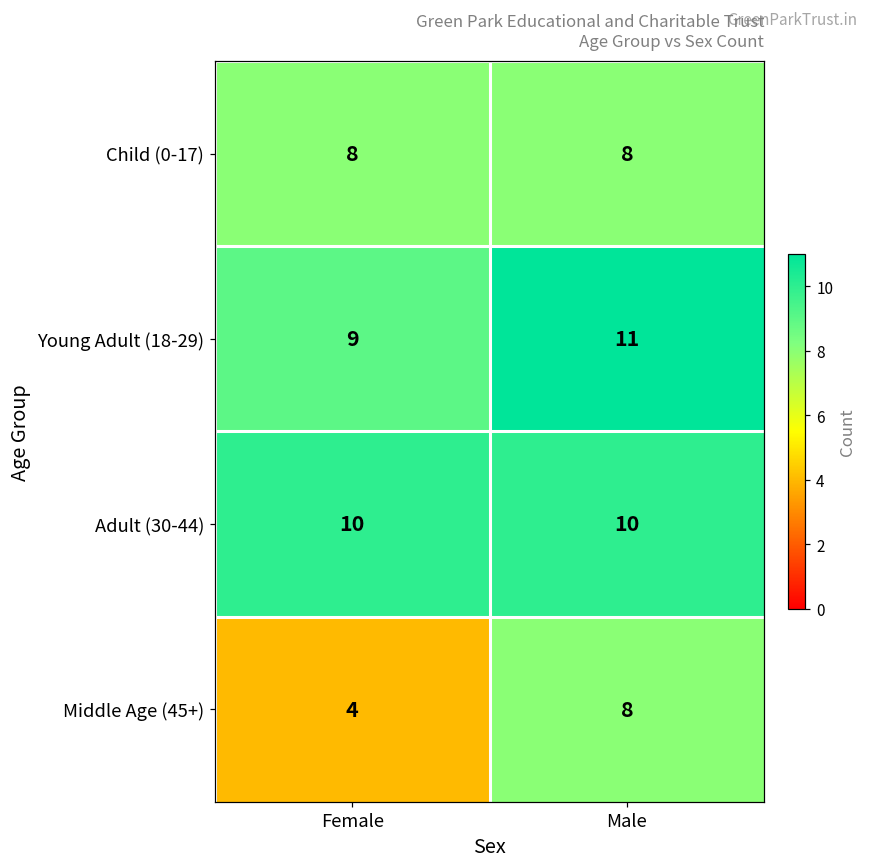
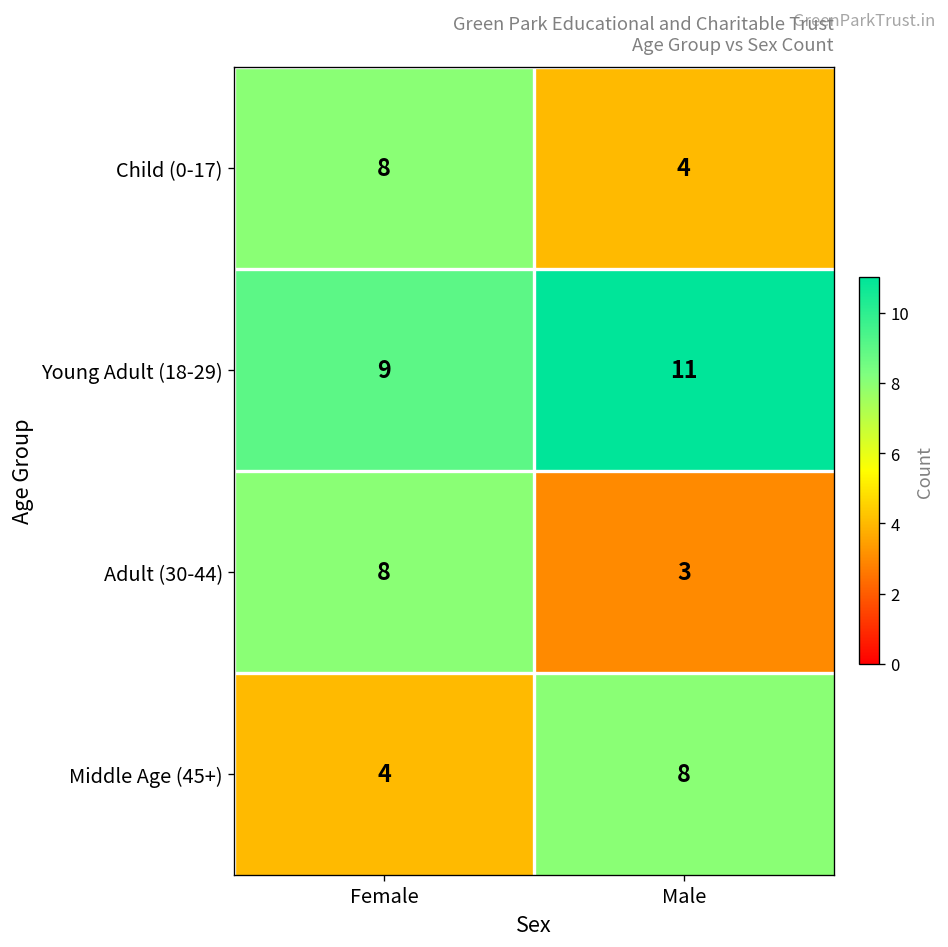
Child (0-17), Male: 8 -> 4
Adult (30-44), Female: 10 -> 8
Adult (30-44), Male: 10 -> 3
